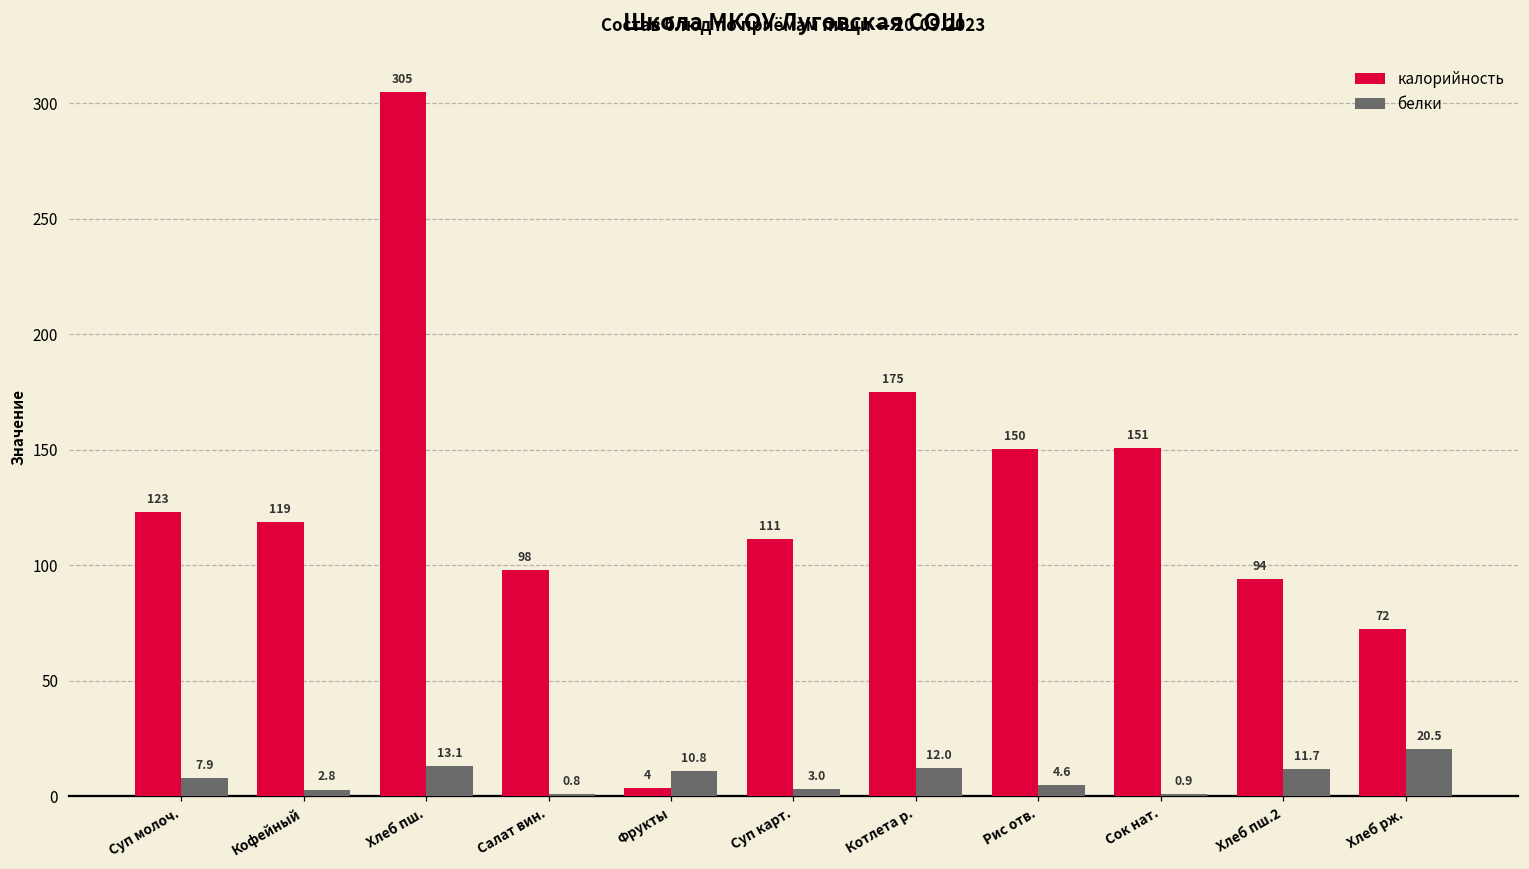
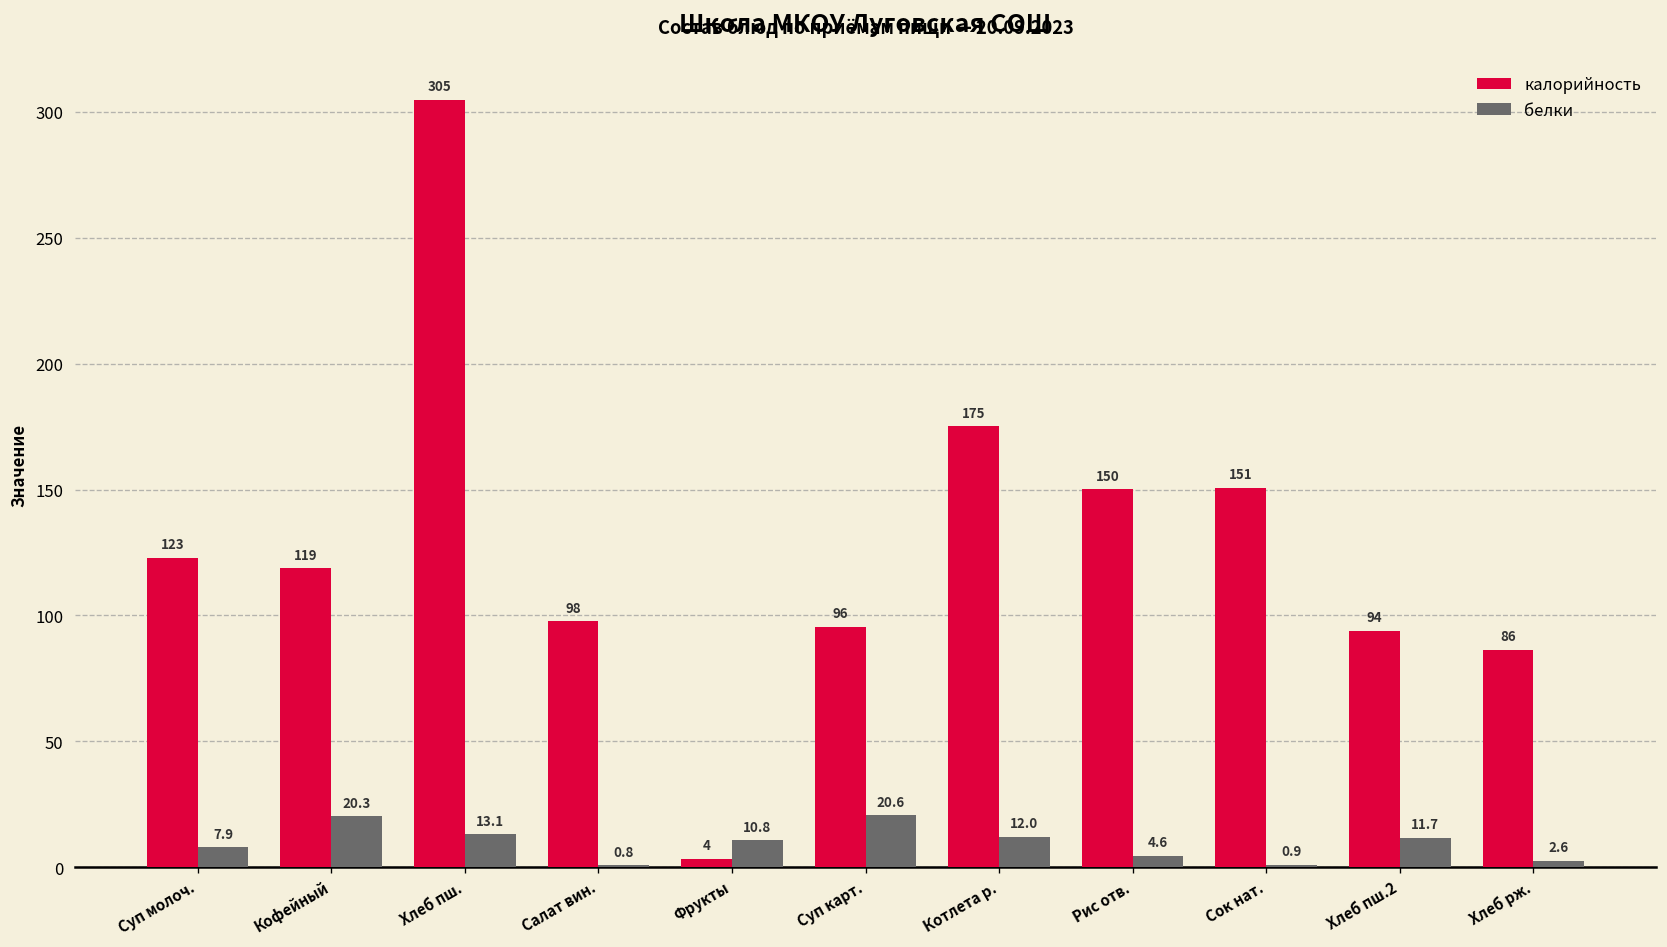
белки, Кофейный: 2.8 -> 20.3
калорийность, Суп карт.: 111 -> 96
белки, Суп карт.: 3.0 -> 20.6
калорийность, Хлеб рж.: 72 -> 86
белки, Хлеб рж.: 20.5 -> 2.6
